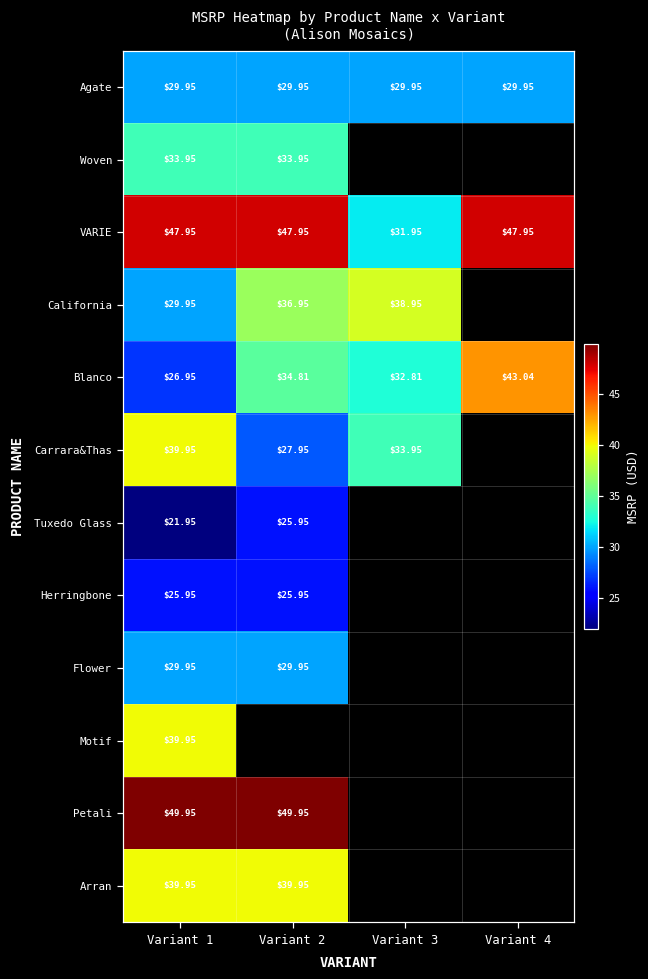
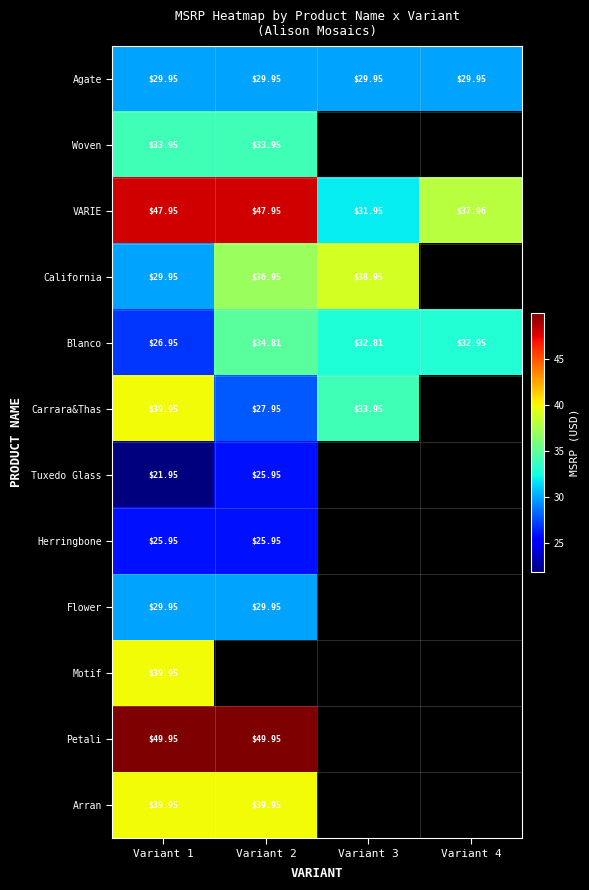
VARIE, Variant 4: $47.95 -> $37.96
Blanco, Variant 4: $43.04 -> $32.95
